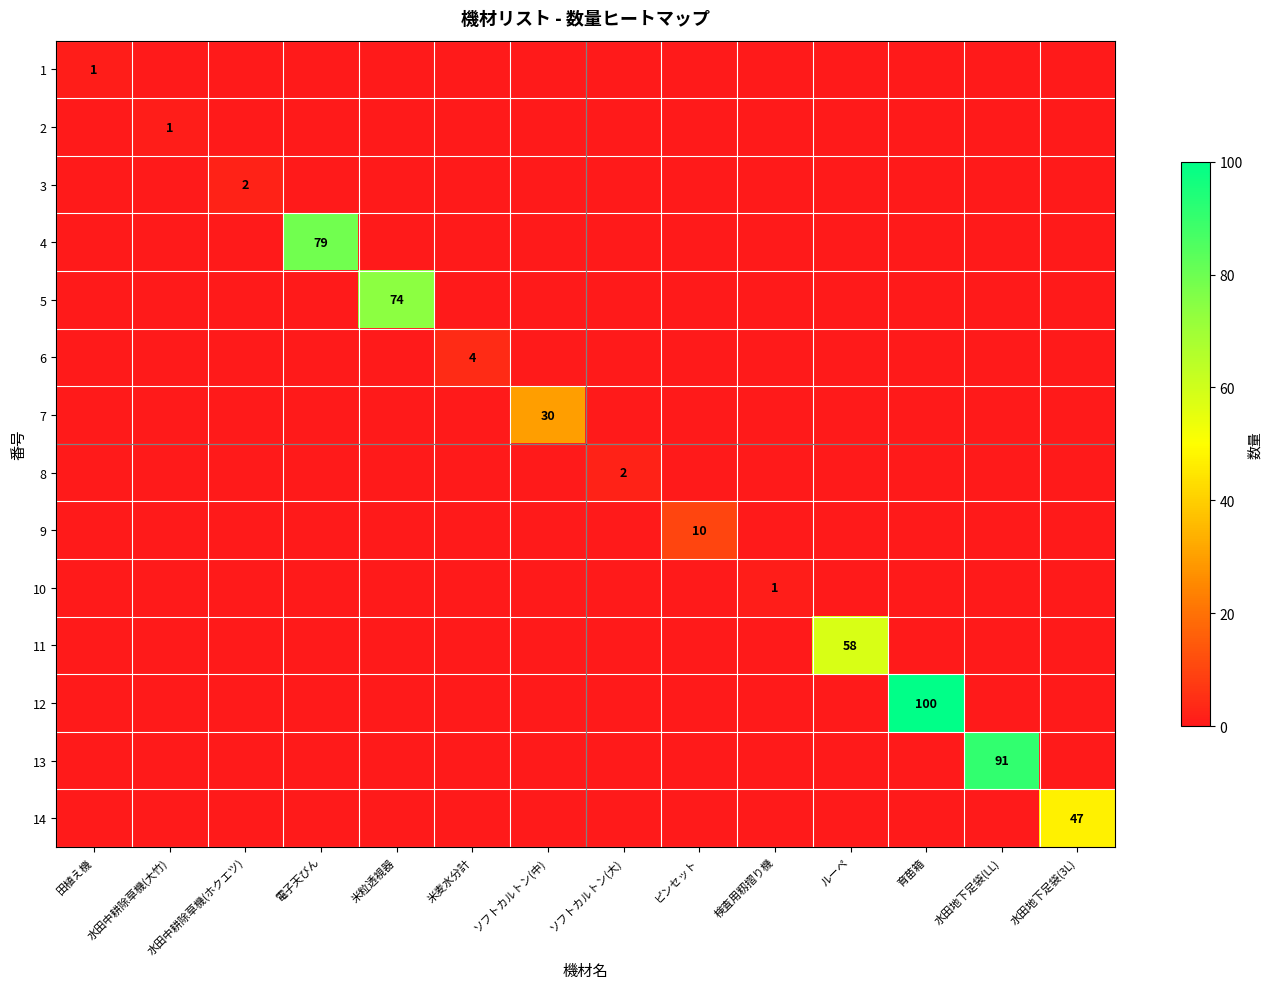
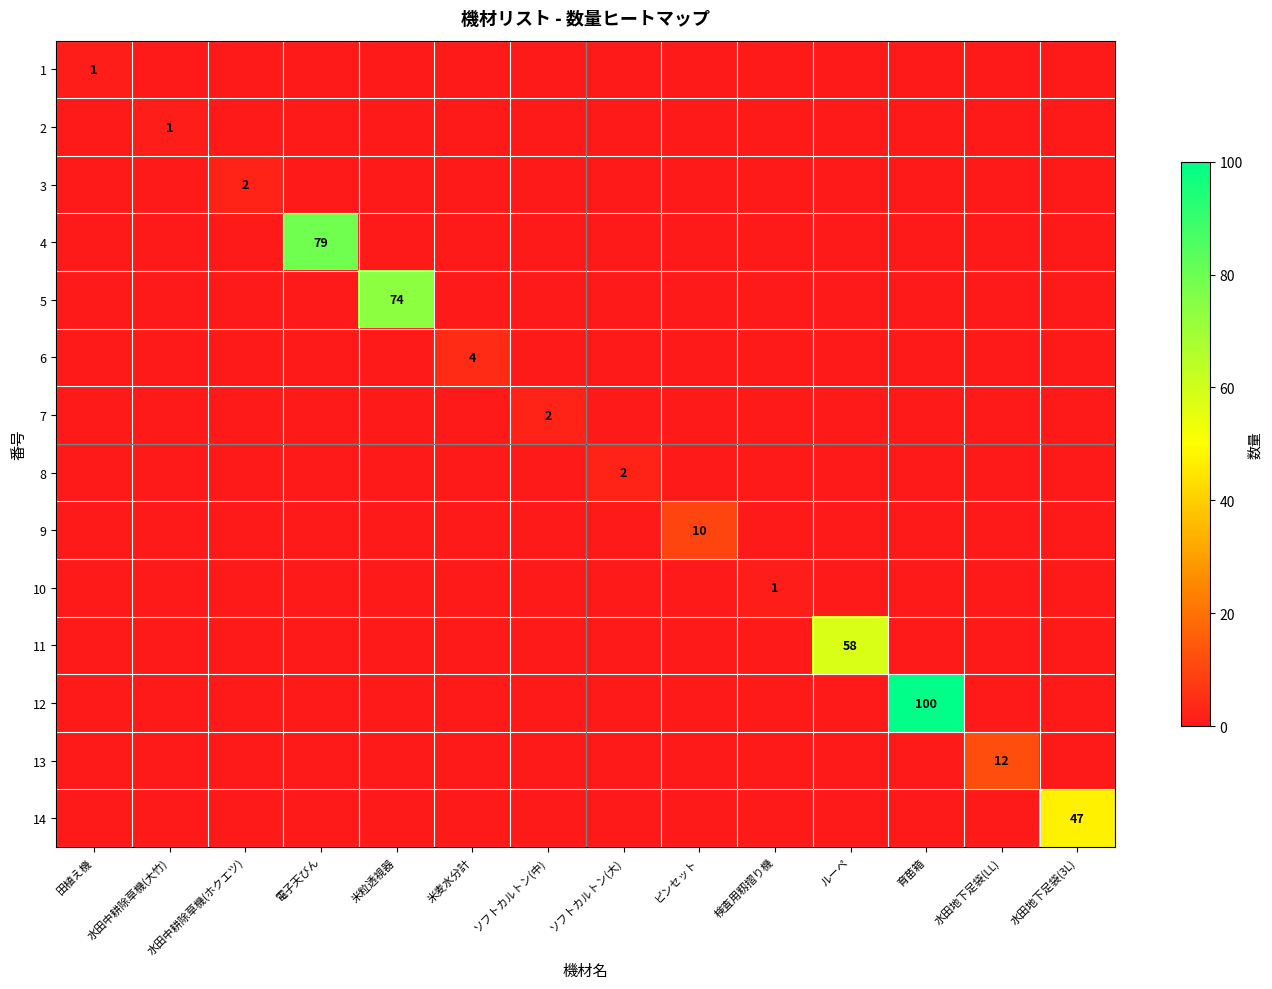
7, ソフトカルトン(中): 30 -> 2
13, 水田地下足袋(LL): 91 -> 12
